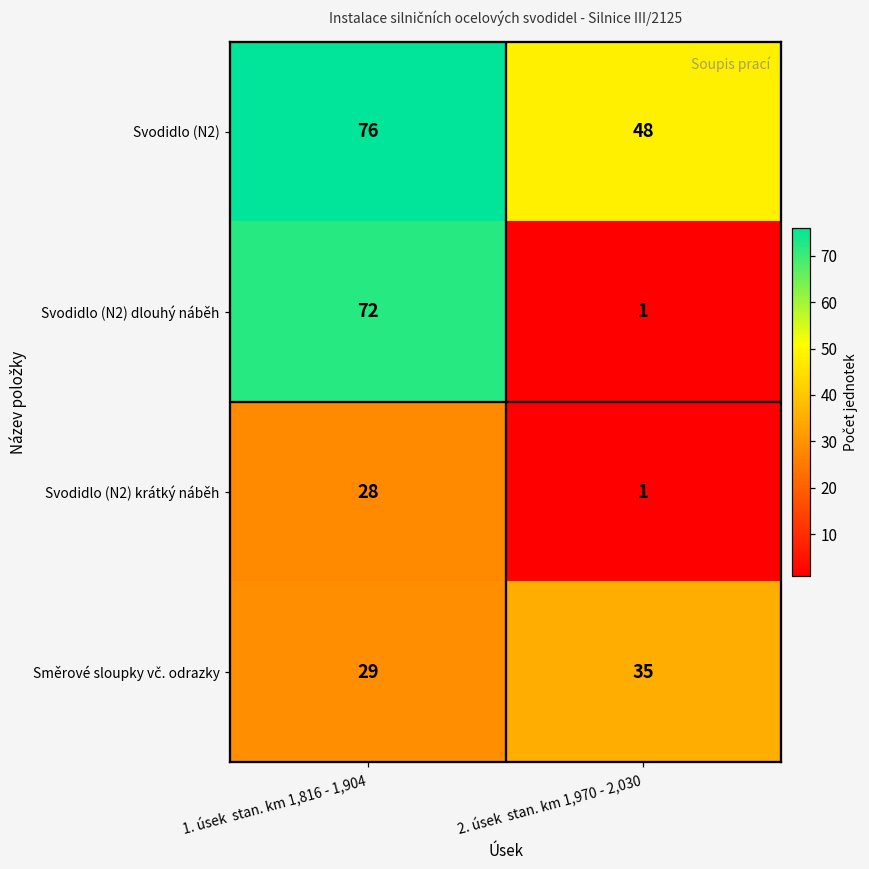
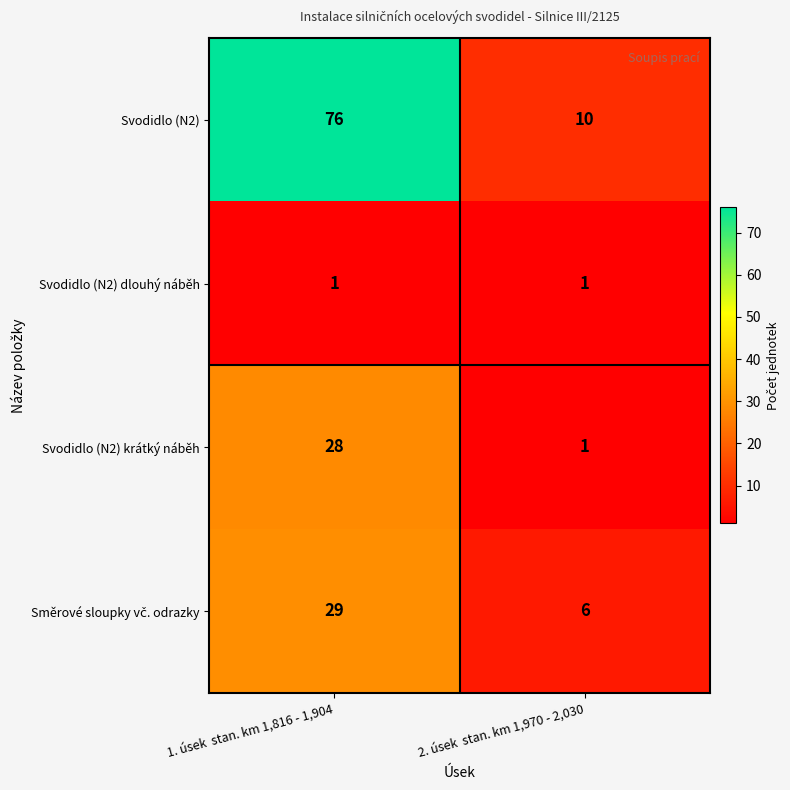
Svodidlo (N2), 2. úsek stan. km 1,970 - 2,030: 48 -> 10
Svodidlo (N2) dlouhý náběh, 1. úsek stan. km 1,816 - 1,904: 72 -> 1
Směrové sloupky vč. odrazky, 2. úsek stan. km 1,970 - 2,030: 35 -> 6
